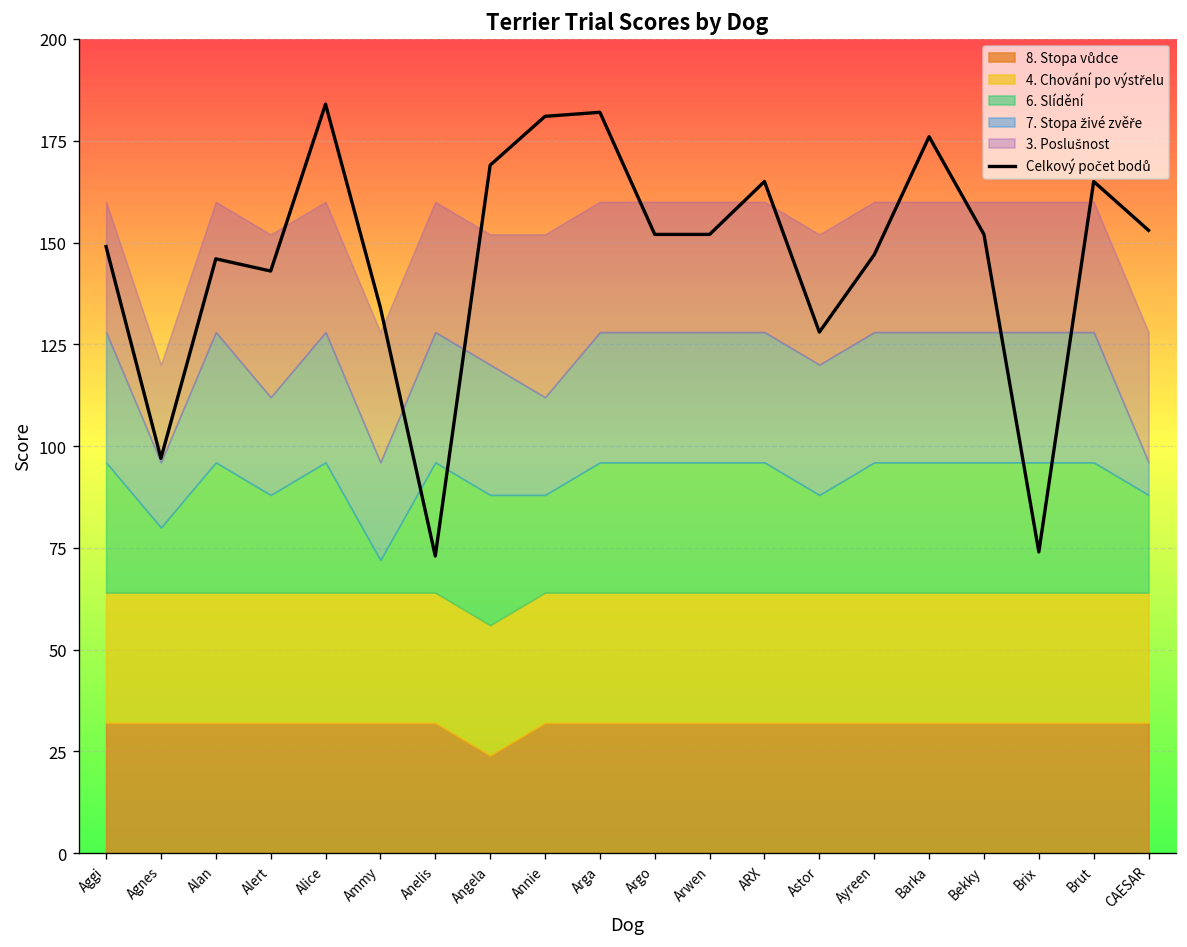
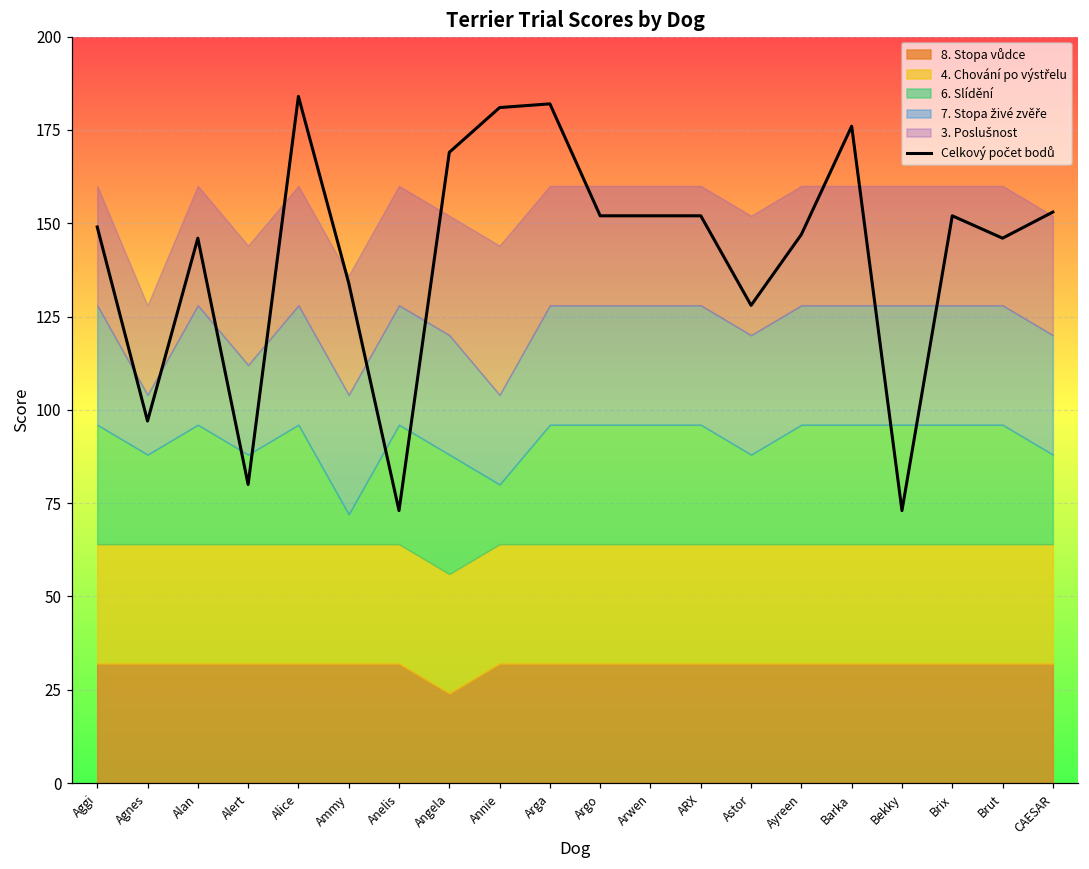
6. Slídění, Agnes: 16 -> 24
Celkový počet bodů, Alert: 143 -> 80
3. Poslušnost, Alert: 40 -> 32
7. Stopa živé zvěře, Ammy: 24 -> 32
6. Slídění, Annie: 24 -> 16
Celkový počet bodů, ARX: 165 -> 152
Celkový počet bodů, Bekky: 152 -> 73
Celkový počet bodů, Brix: 74 -> 152
Celkový počet bodů, Brut: 165 -> 146
7. Stopa živé zvěře, CAESAR: 8 -> 32
